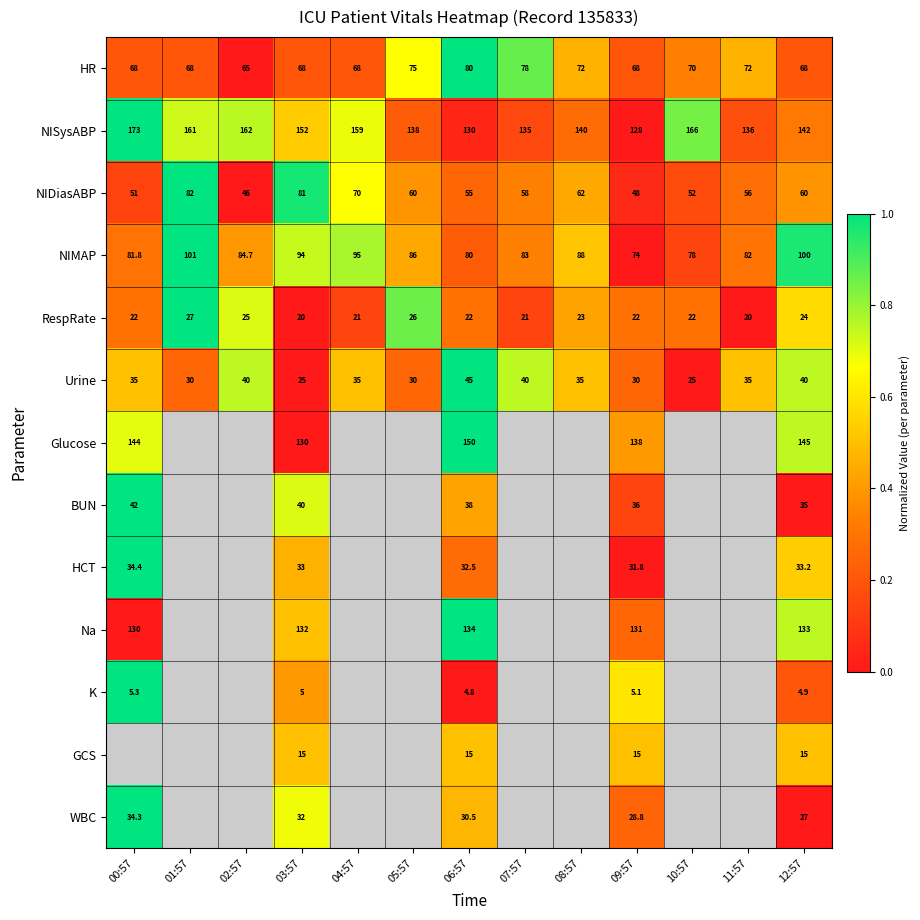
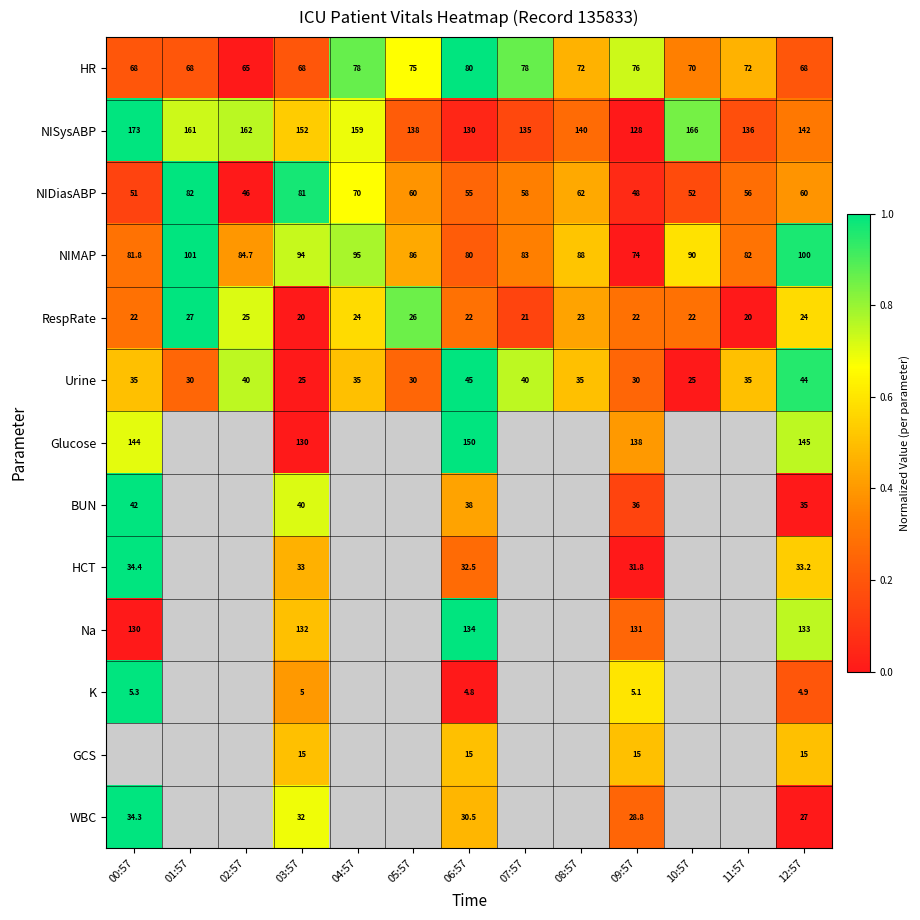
HR, 04:57: 68 -> 78
HR, 09:57: 68 -> 76
NIMAP, 10:57: 78 -> 90
RespRate, 04:57: 21 -> 24
Urine, 12:57: 40 -> 44
